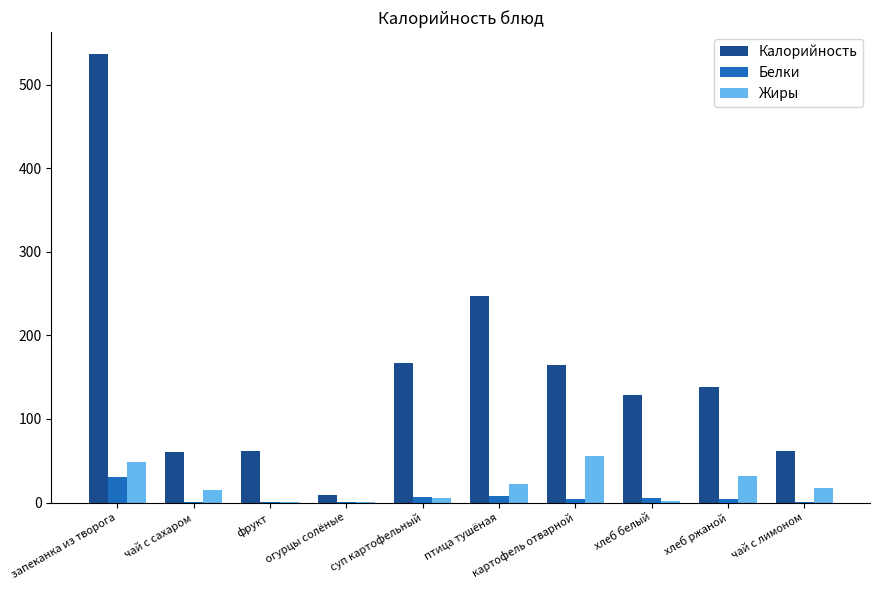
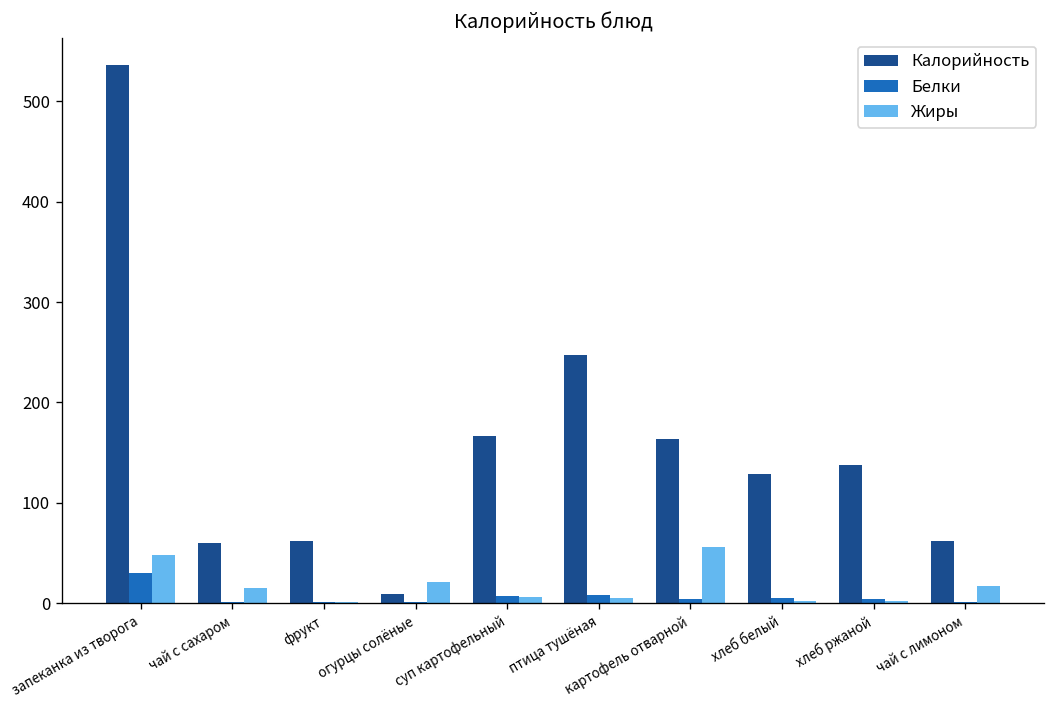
Жиры, огурцы солёные: 0 -> 20
Жиры, птица тушёная: 20 -> 10
Жиры, хлеб ржаной: 30 -> 0
